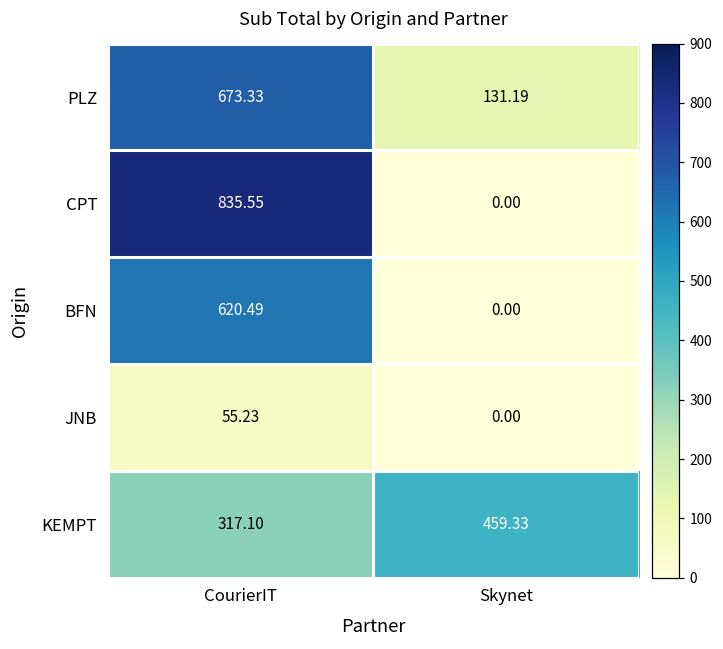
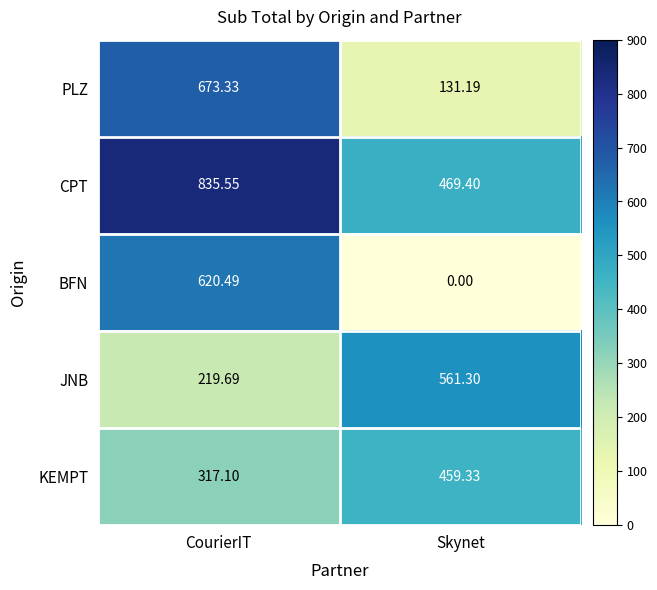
CPT, Skynet: 0.00 -> 469.40
JNB, CourierIT: 55.23 -> 219.69
JNB, Skynet: 0.00 -> 561.30
